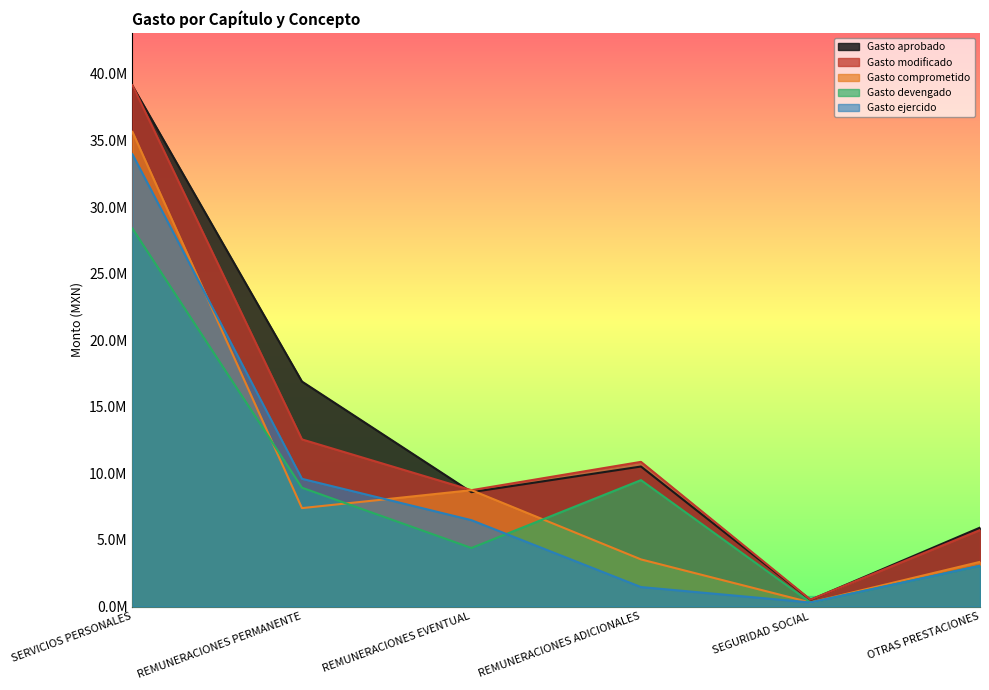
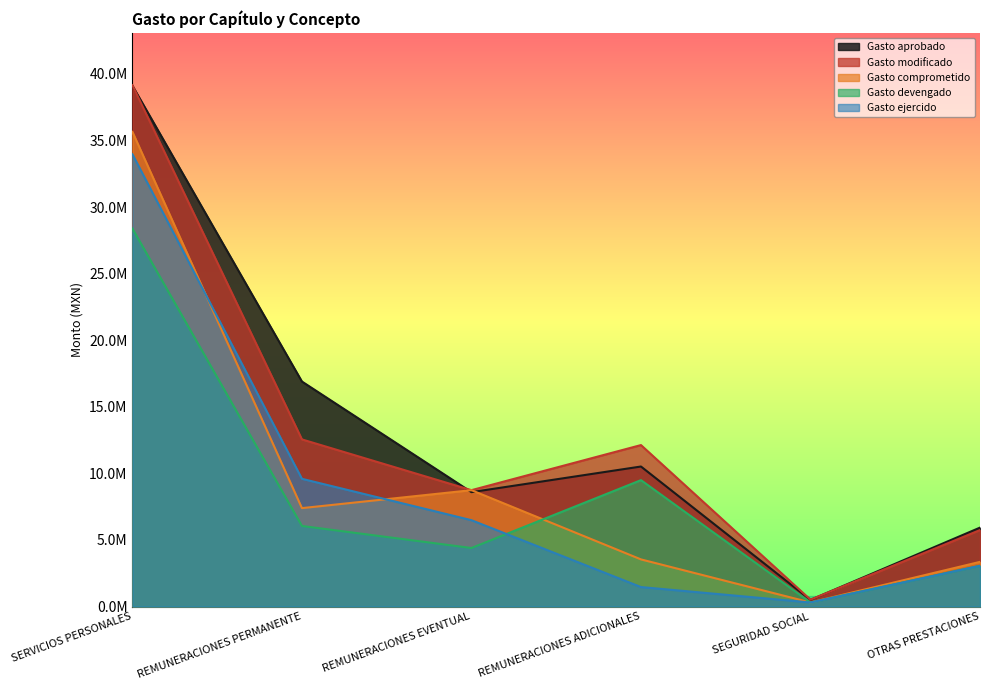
Gasto devengado, REMUNERACIONES PERMANENTE: 8900000 -> 6100000
Gasto modificado, REMUNERACIONES ADICIONALES: 10900000 -> 12100000
